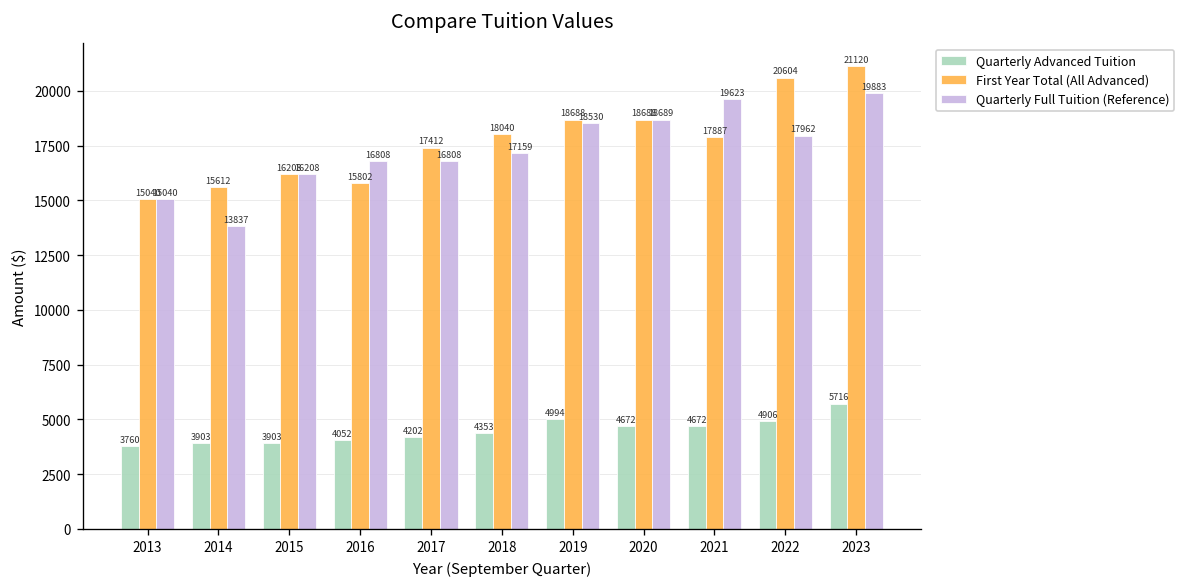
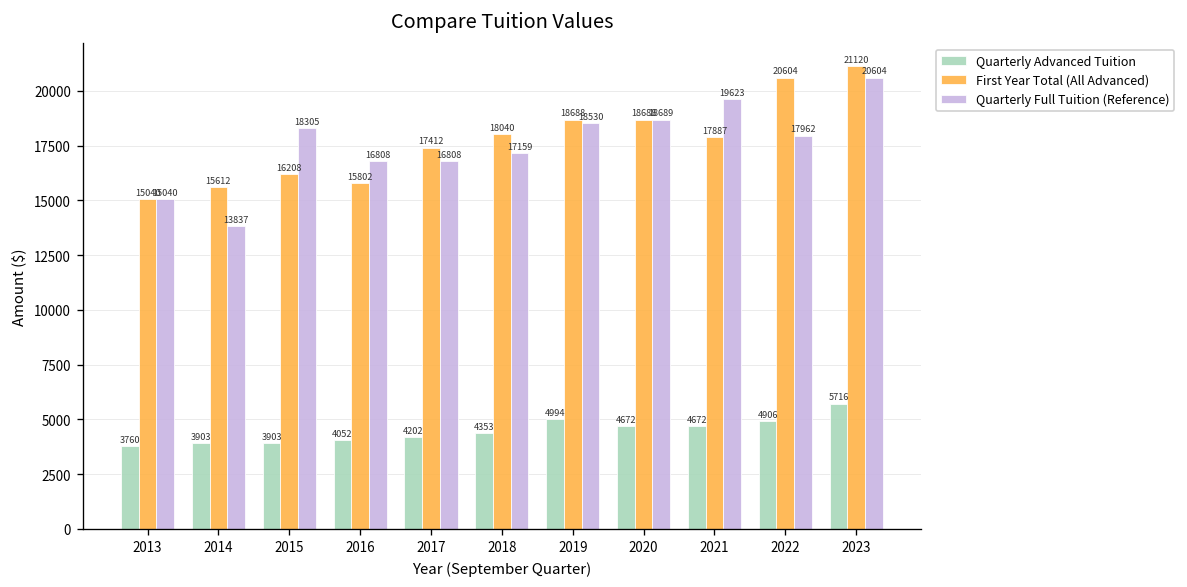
Quarterly Full Tuition (Reference), 2015: 16208 -> 18305
Quarterly Full Tuition (Reference), 2023: 19883 -> 20604
